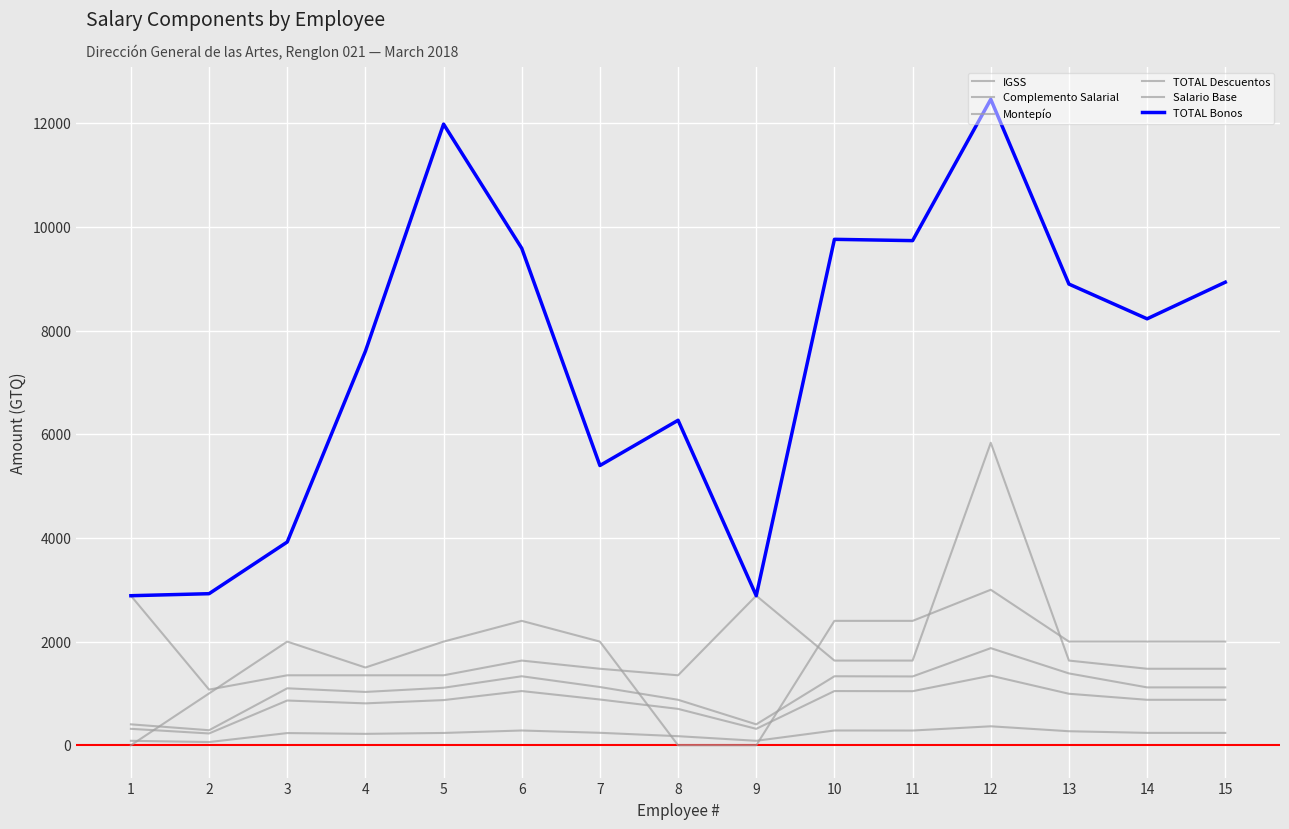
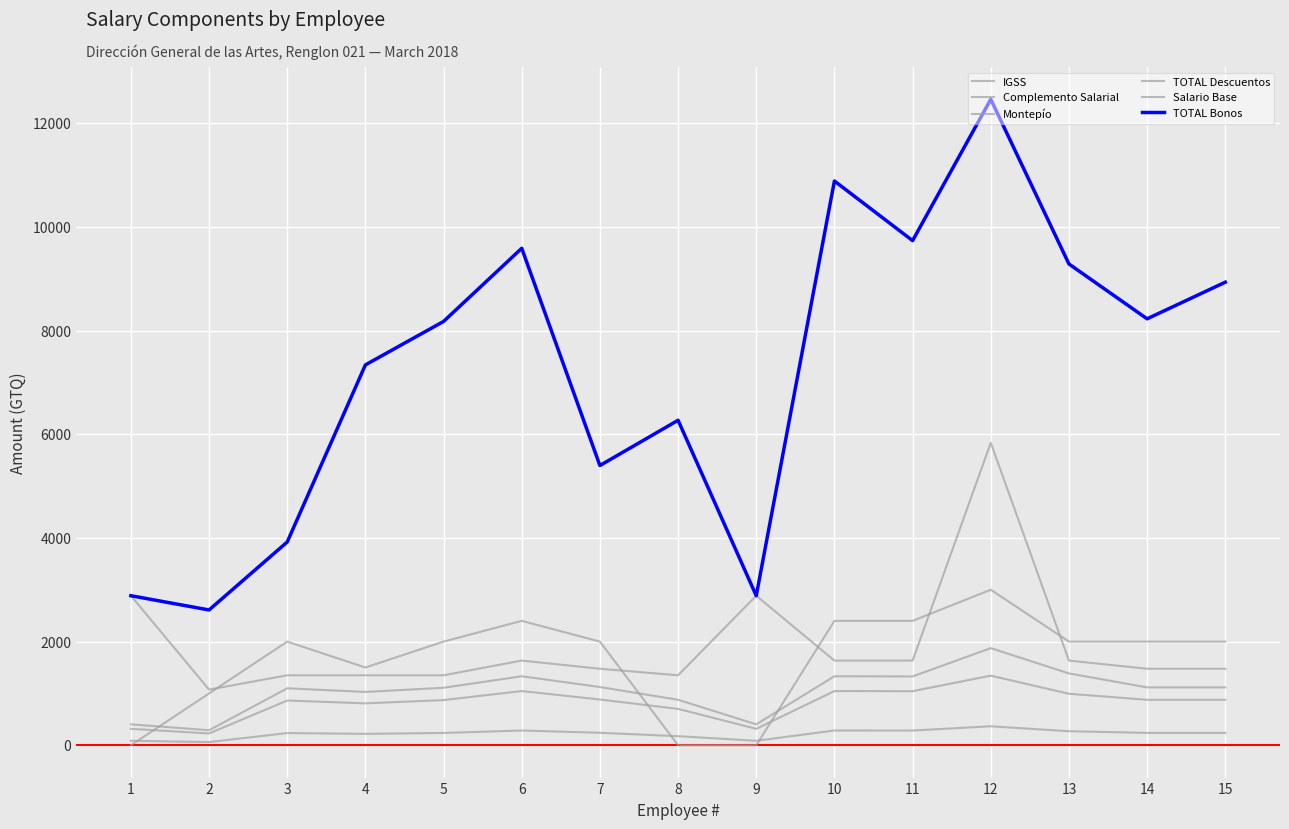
TOTAL Bonos, 2: 2900 -> 2600
TOTAL Bonos, 4: 7600 -> 7300
TOTAL Bonos, 5: 12000 -> 8200
TOTAL Bonos, 10: 9800 -> 10900
TOTAL Bonos, 13: 8900 -> 9300
